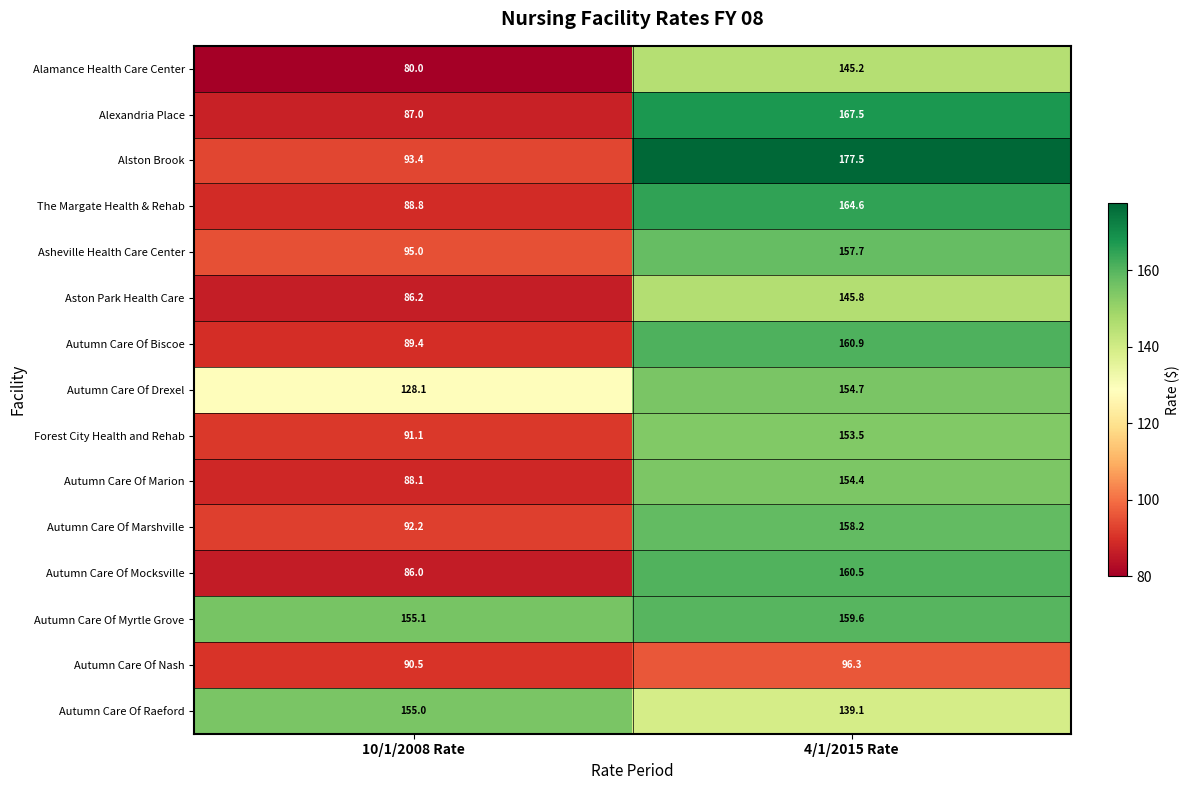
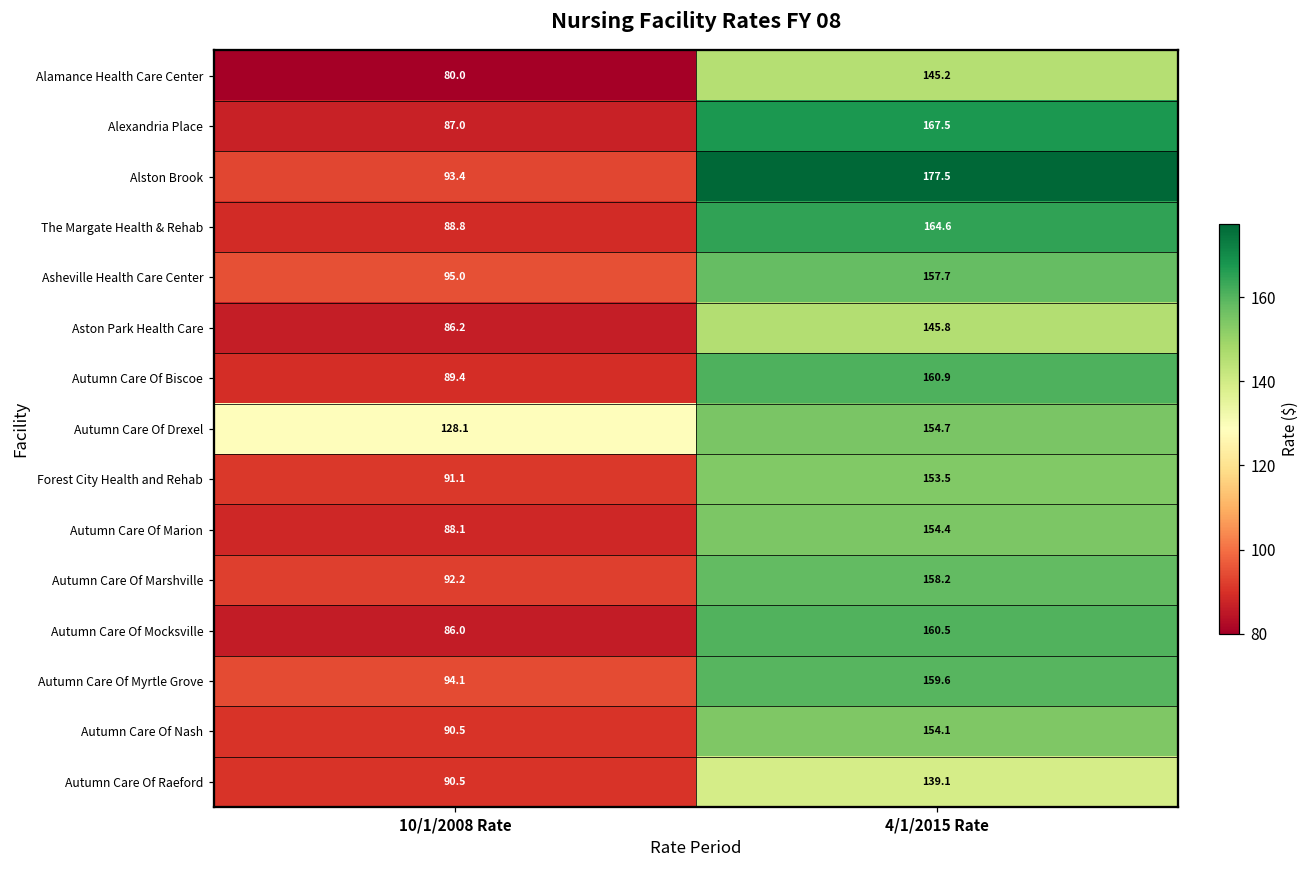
Autumn Care Of Myrtle Grove, 10/1/2008 Rate: 155.1 -> 94.1
Autumn Care Of Nash, 4/1/2015 Rate: 96.3 -> 154.1
Autumn Care Of Raeford, 10/1/2008 Rate: 155.0 -> 90.5
